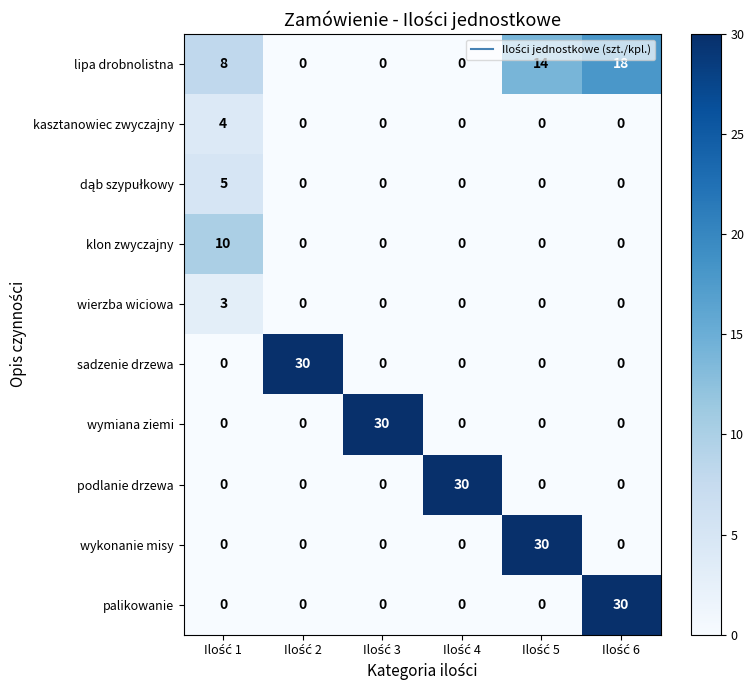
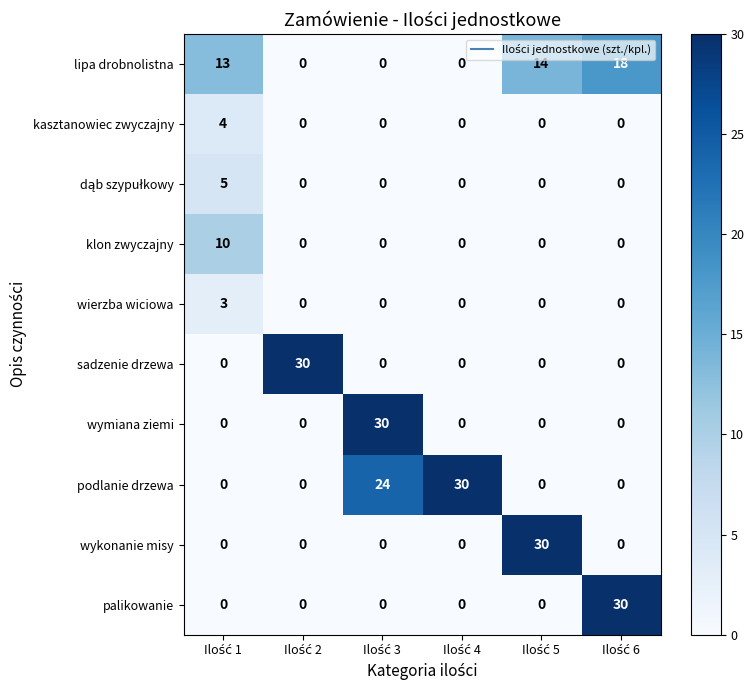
lipa drobnolistna, Ilość 1: 8 -> 13
podlanie drzewa, Ilość 3: 0 -> 24
